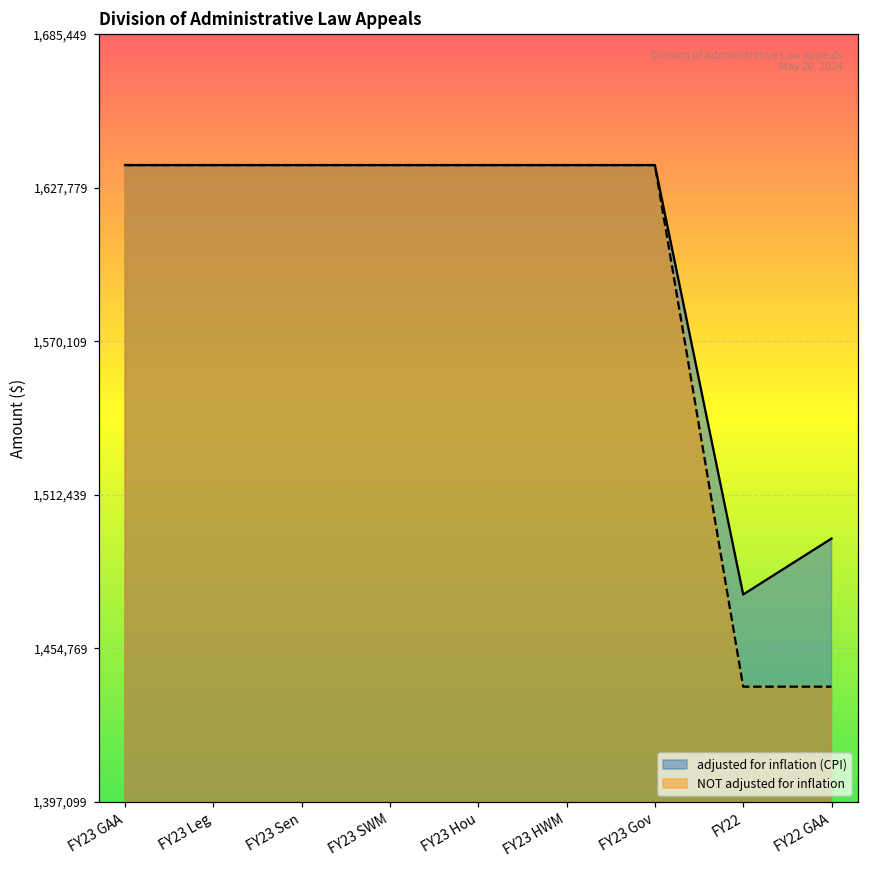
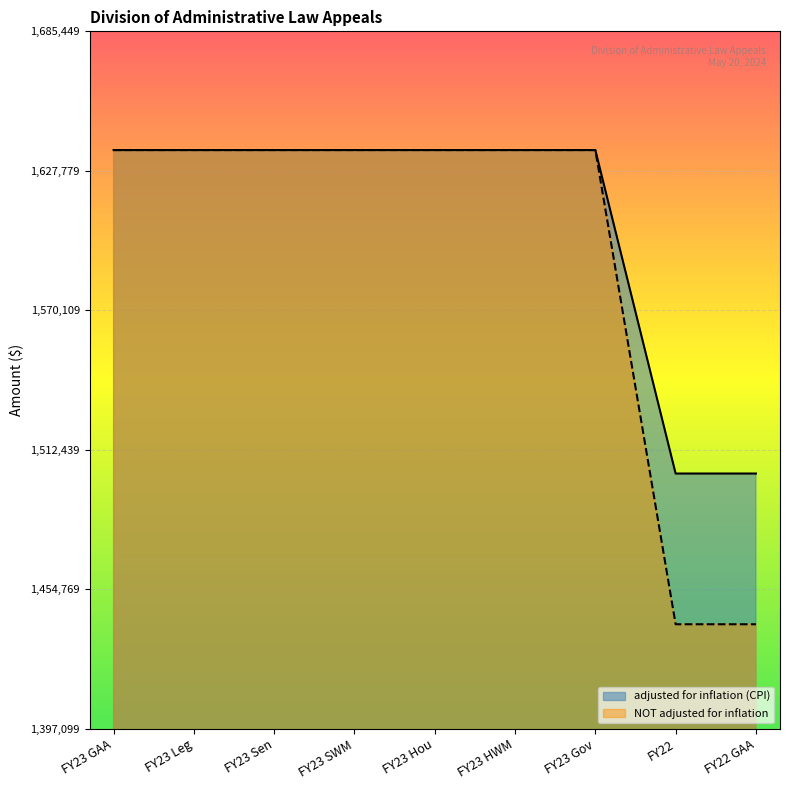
adjusted for inflation (CPI), FY22: 1,475,000 -> 1,503,000
adjusted for inflation (CPI), FY22 GAA: 1,496,000 -> 1,503,000
